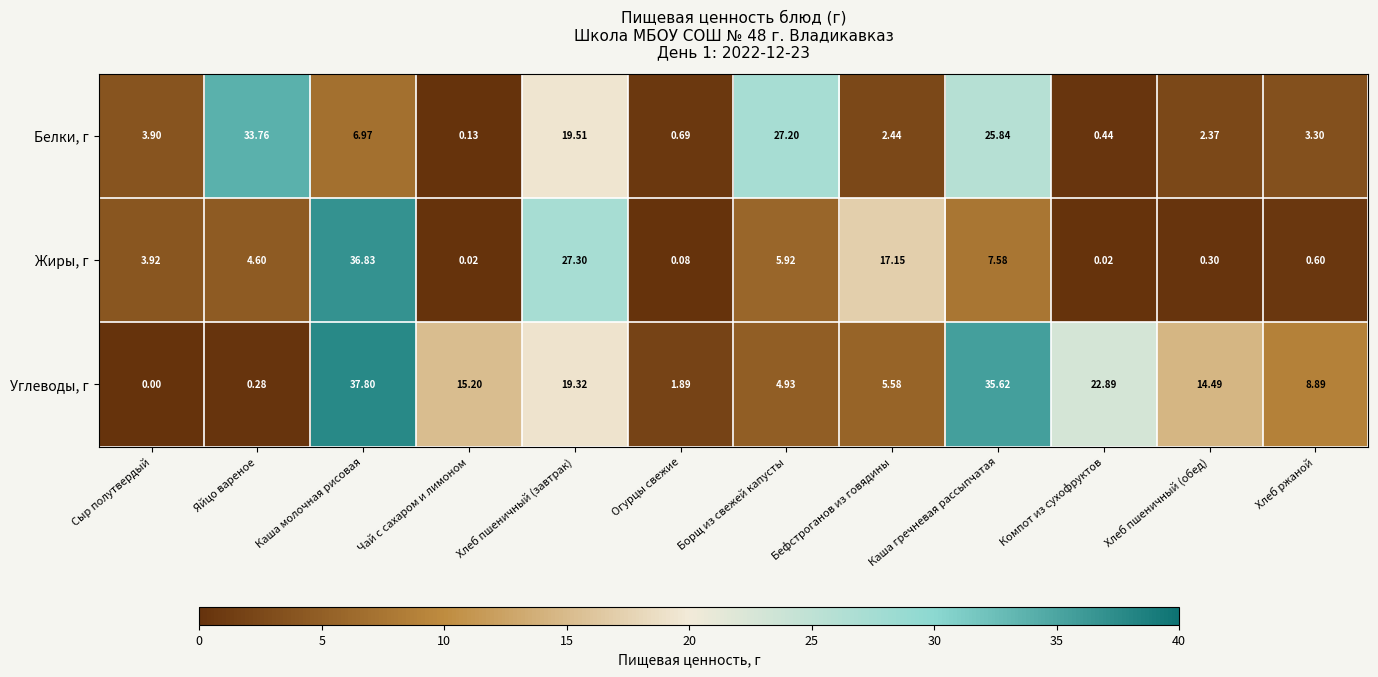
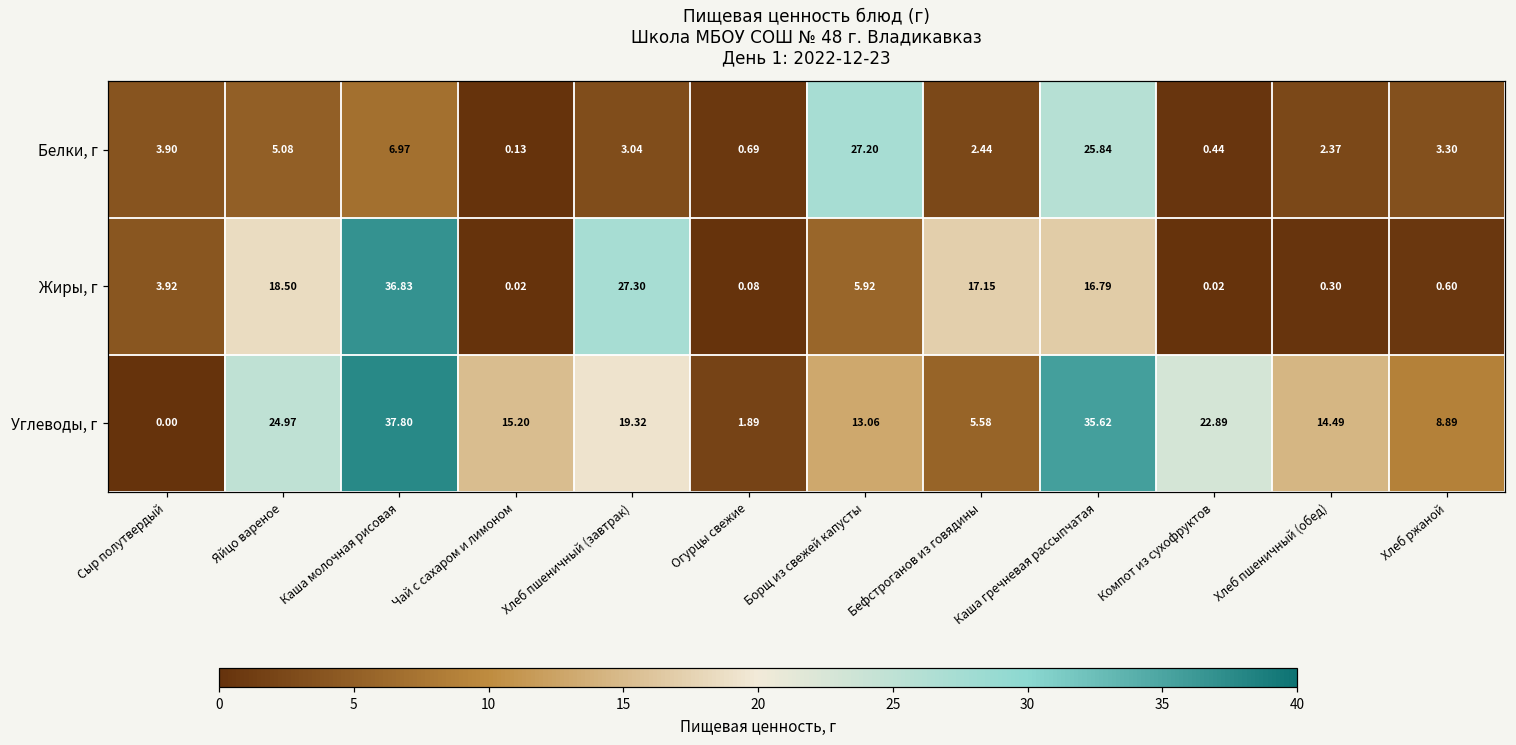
Белки, г, Яйцо вареное: 33.76 -> 5.08
Белки, г, Хлеб пшеничный (завтрак): 19.51 -> 3.04
Жиры, г, Яйцо вареное: 4.60 -> 18.50
Жиры, г, Каша гречневая рассыпчатая: 7.58 -> 16.79
Углеводы, г, Яйцо вареное: 0.28 -> 24.97
Углеводы, г, Борщ из свежей капусты: 4.93 -> 13.06
